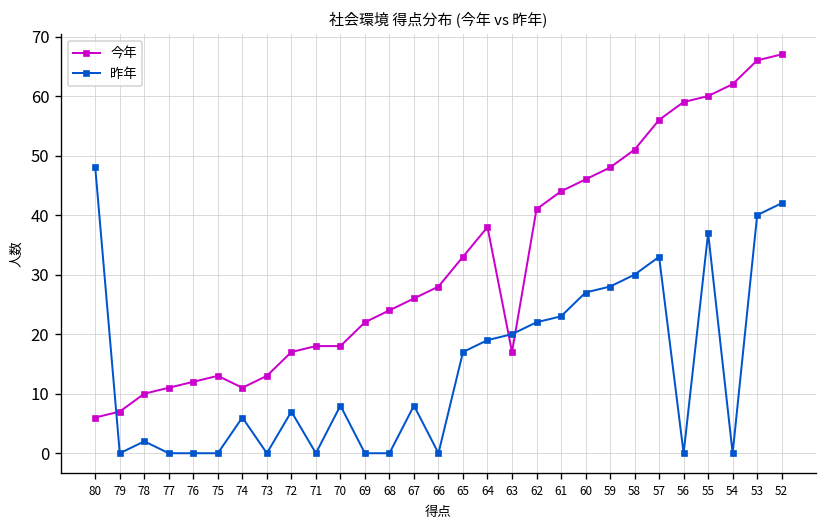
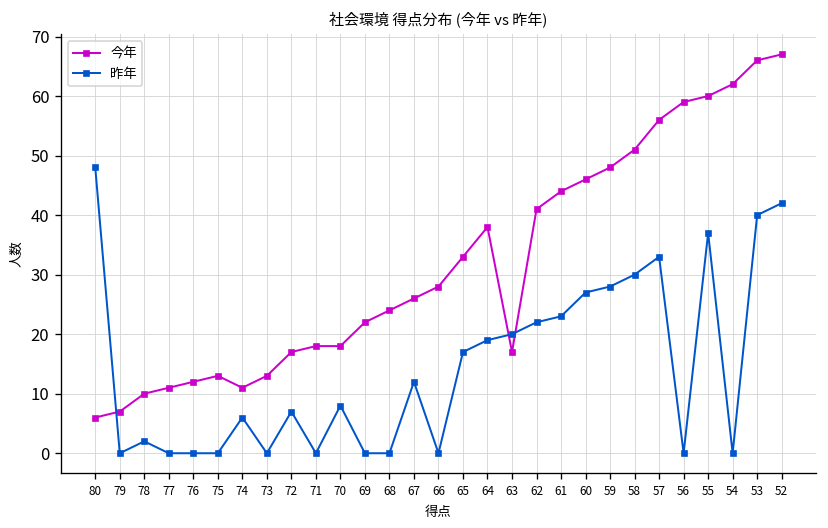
昨年, 67: 8 -> 12
